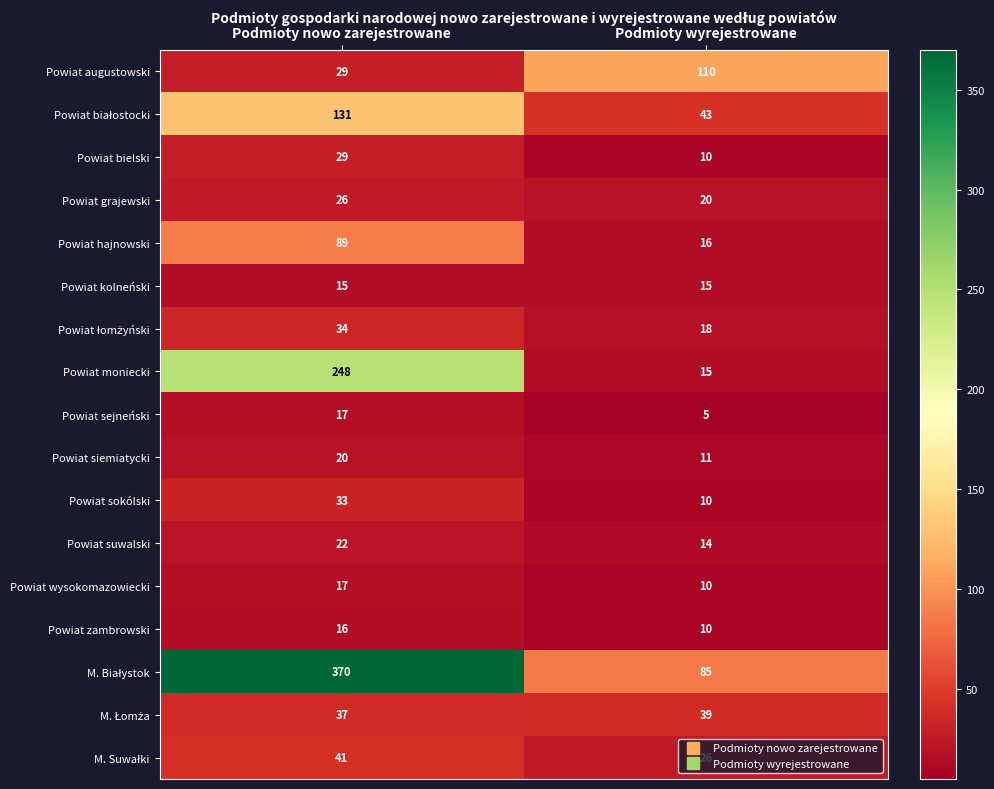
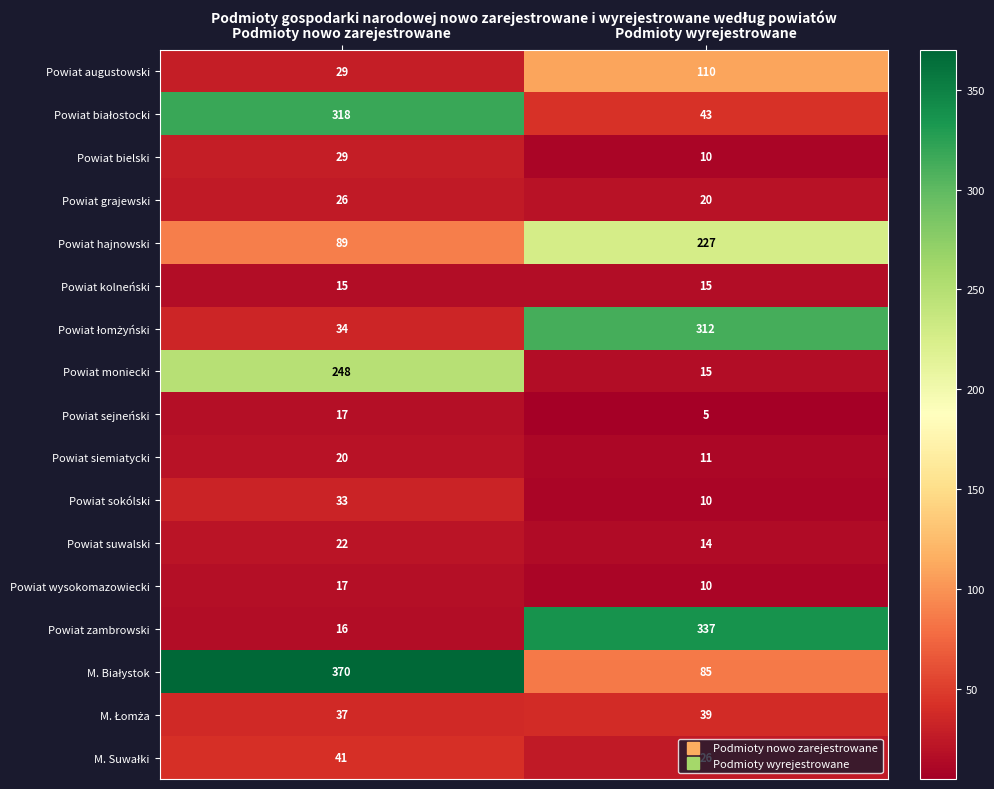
Powiat białostocki, Podmioty nowo zarejestrowane: 131 -> 318
Powiat hajnowski, Podmioty wyrejestrowane: 16 -> 227
Powiat łomżyński, Podmioty wyrejestrowane: 18 -> 312
Powiat zambrowski, Podmioty wyrejestrowane: 10 -> 337
